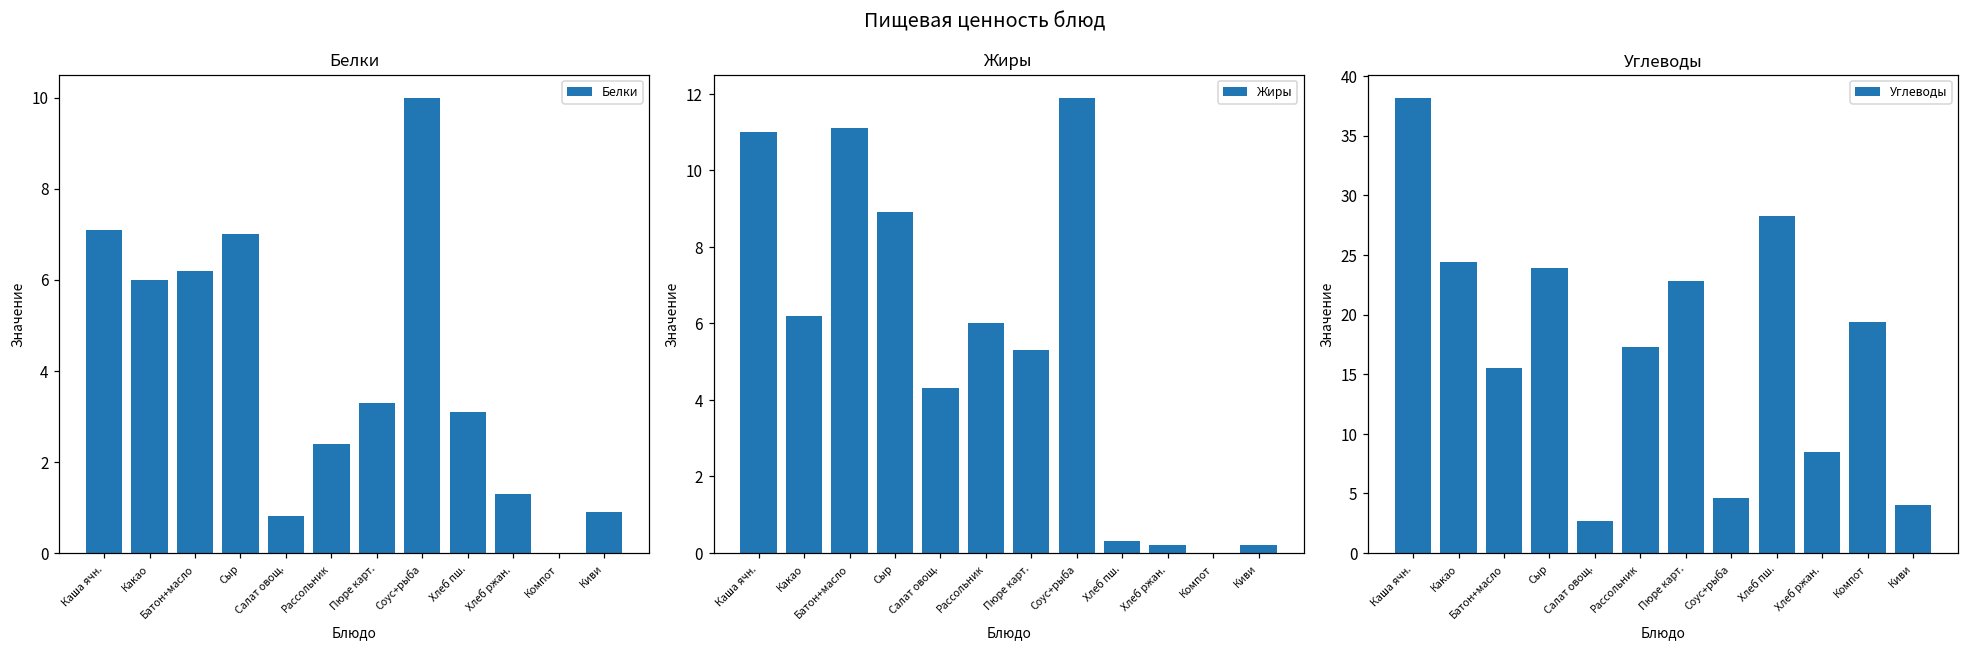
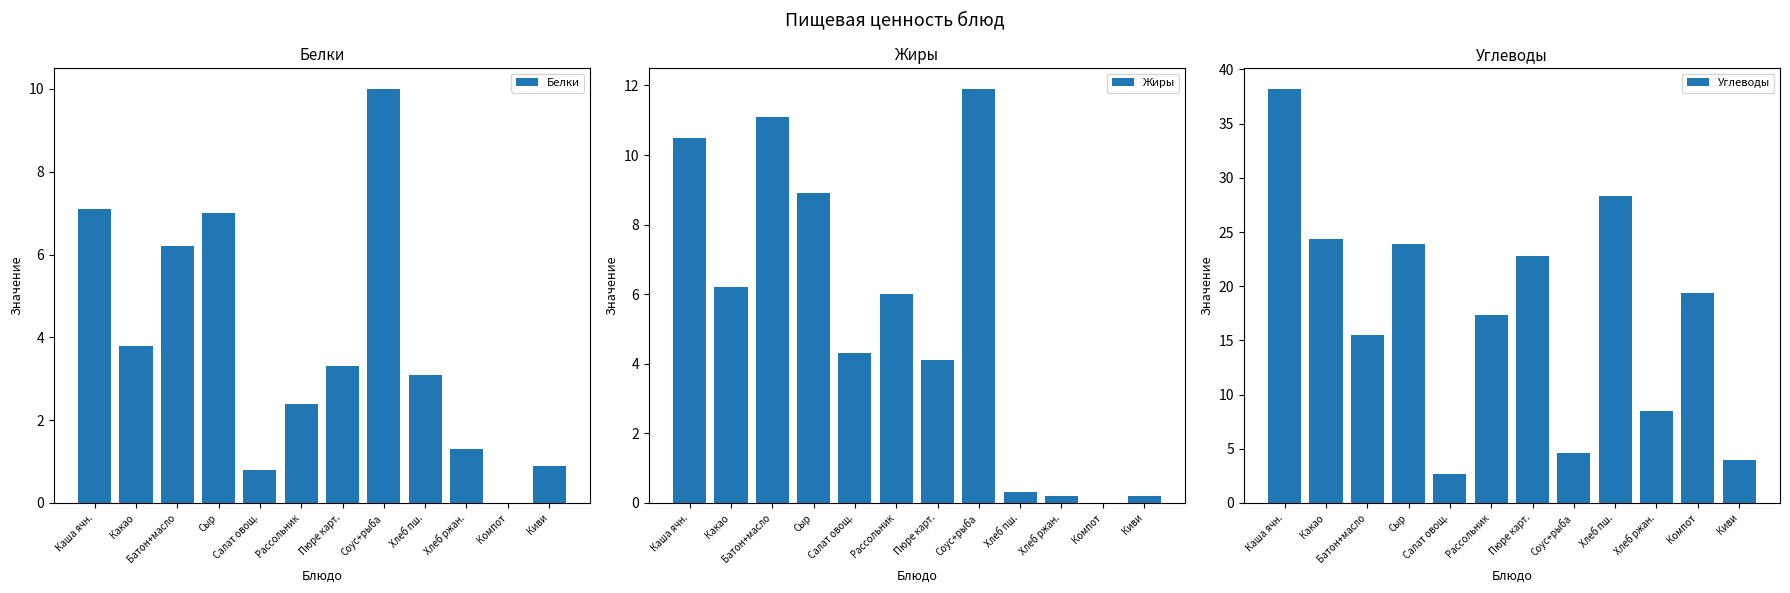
Белки, Какао: 6.0 -> 3.8
Жиры, Каша ячн.: 11.0 -> 10.5
Жиры, Пюре карт.: 5.3 -> 4.1
